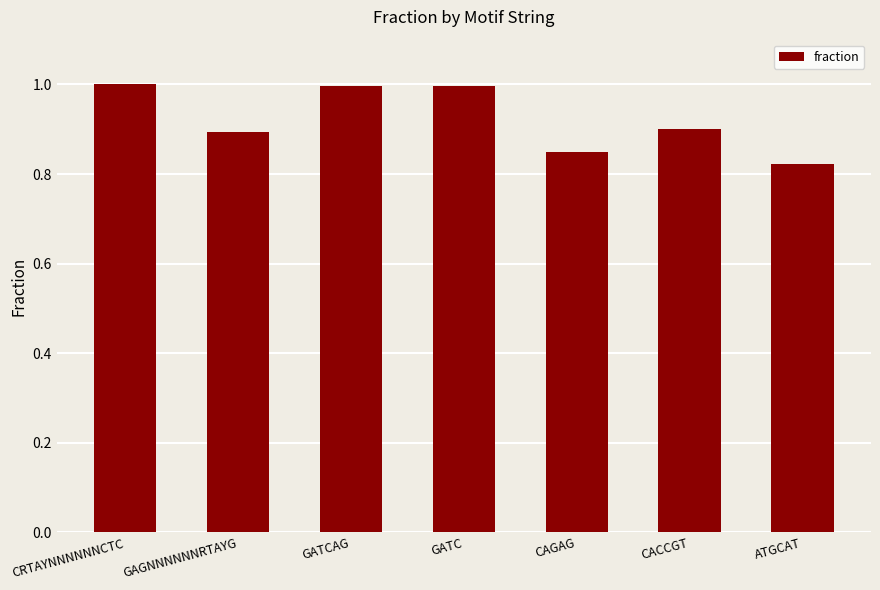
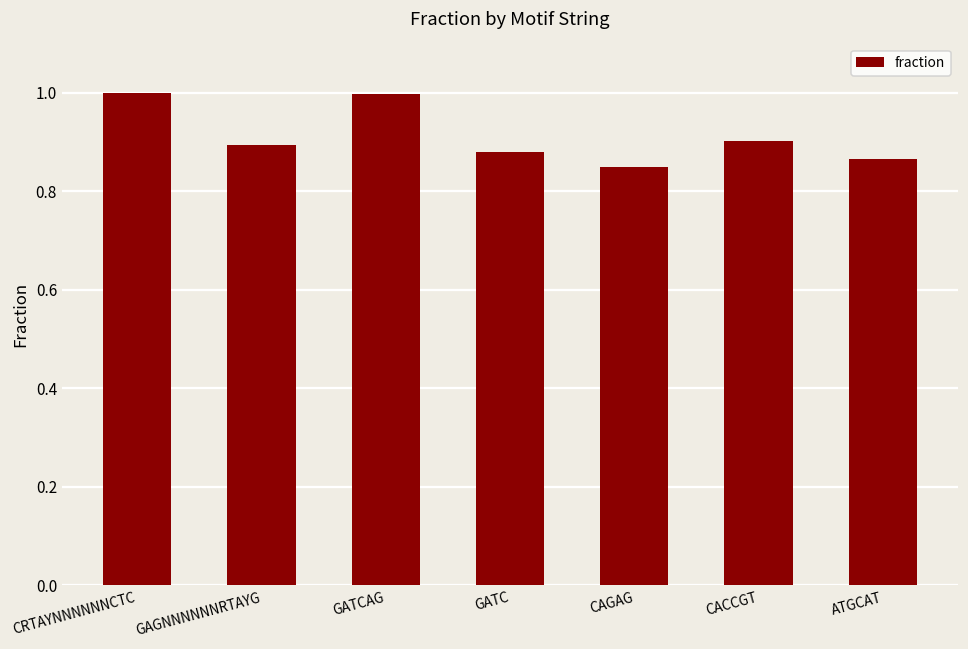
GATC: 1.00 -> 0.88
ATGCAT: 0.82 -> 0.87
